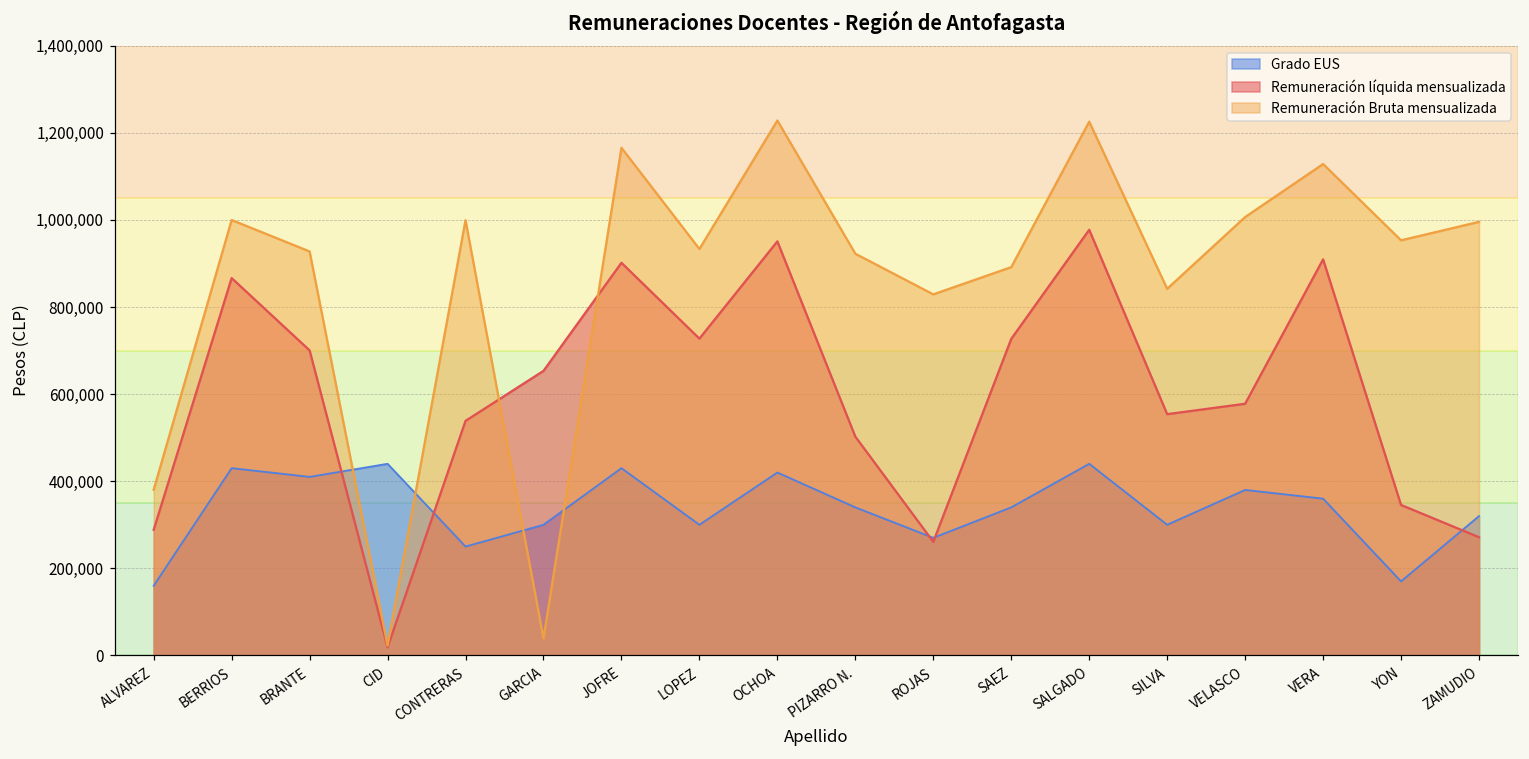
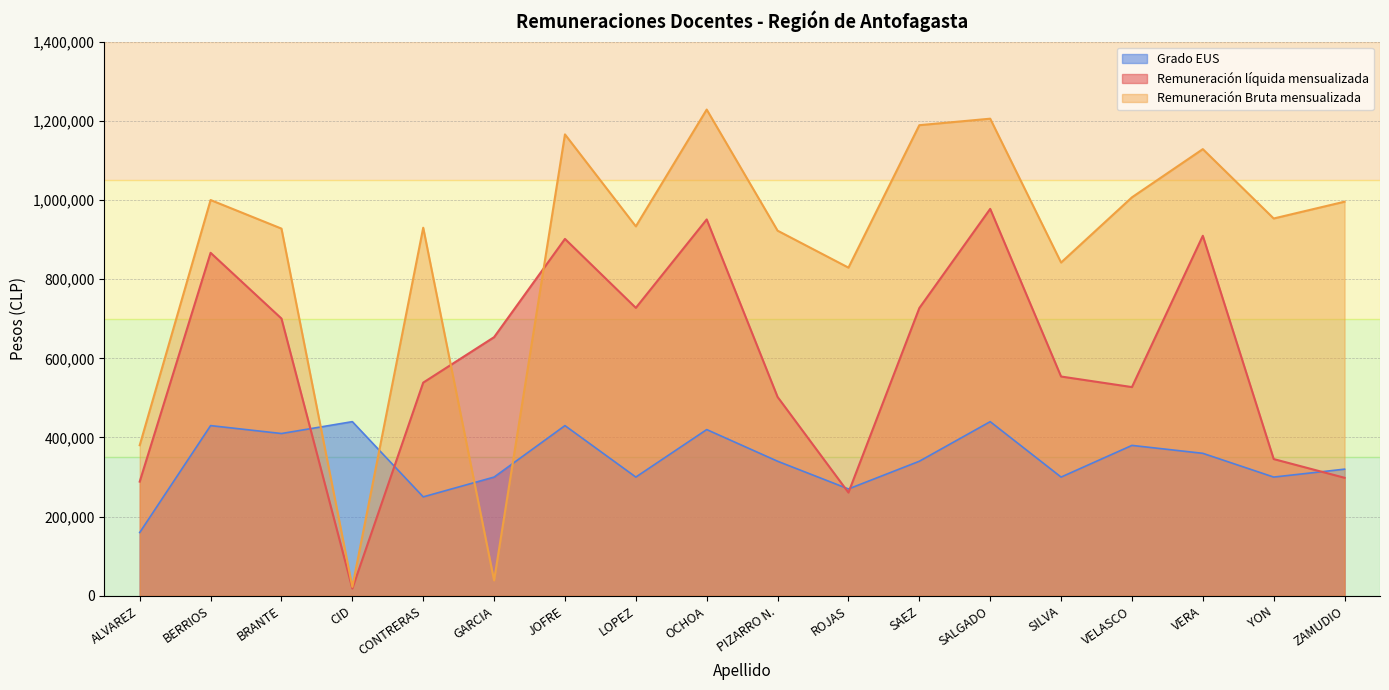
Remuneración Bruta mensualizada, CONTRERAS: 1,000,000 -> 930,000
Remuneración Bruta mensualizada, SAEZ: 890,000 -> 1,190,000
Remuneración Bruta mensualizada, SALGADO: 1,230,000 -> 1,210,000
Remuneración líquida mensualizada, VELASCO: 580,000 -> 530,000
Grado EUS, YON: 170,000 -> 300,000
Remuneración líquida mensualizada, ZAMUDIO: 270,000 -> 300,000
